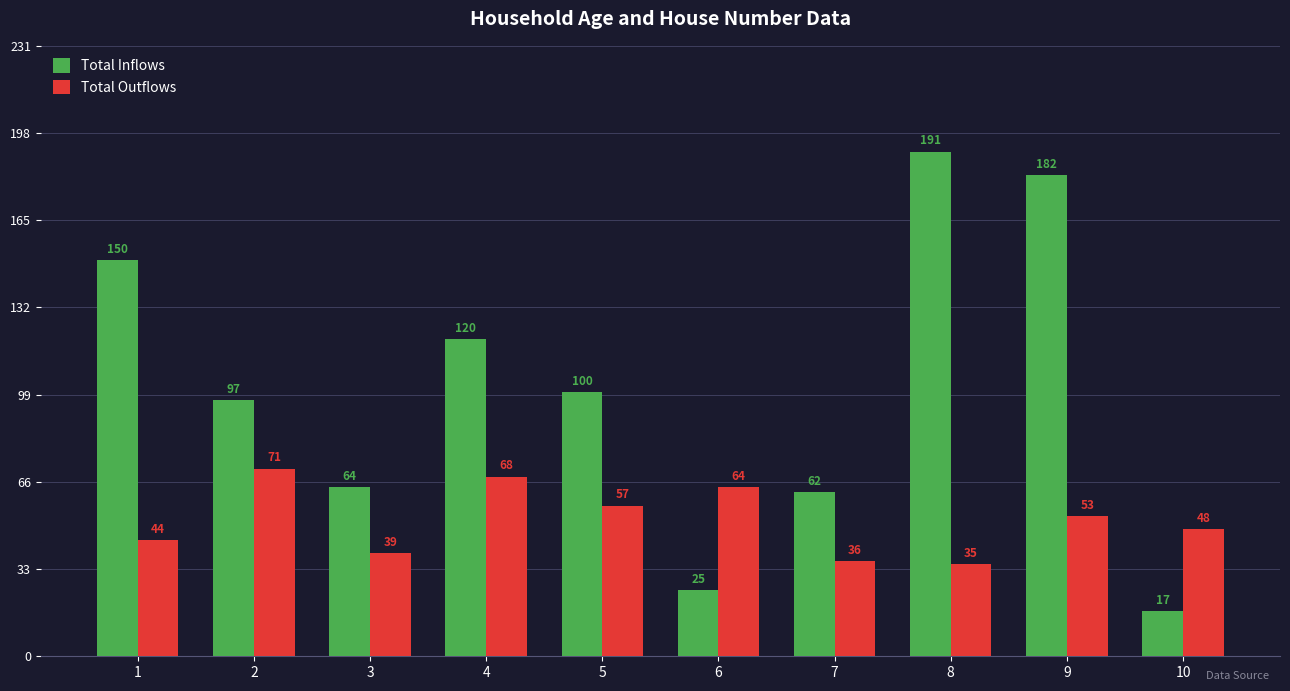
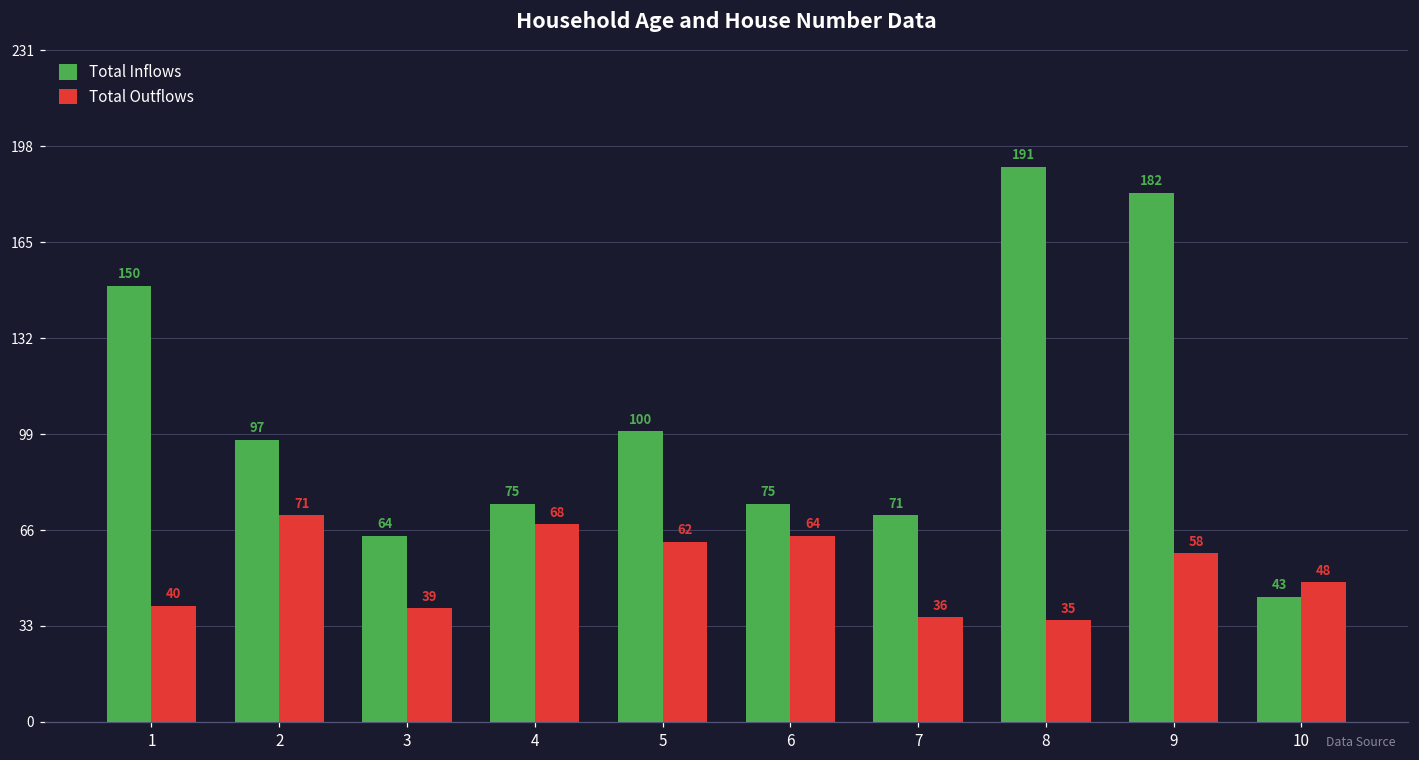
Total Outflows, 1: 44 -> 40
Total Inflows, 4: 120 -> 75
Total Outflows, 5: 57 -> 62
Total Inflows, 6: 25 -> 75
Total Inflows, 7: 62 -> 71
Total Outflows, 9: 53 -> 58
Total Inflows, 10: 17 -> 43
